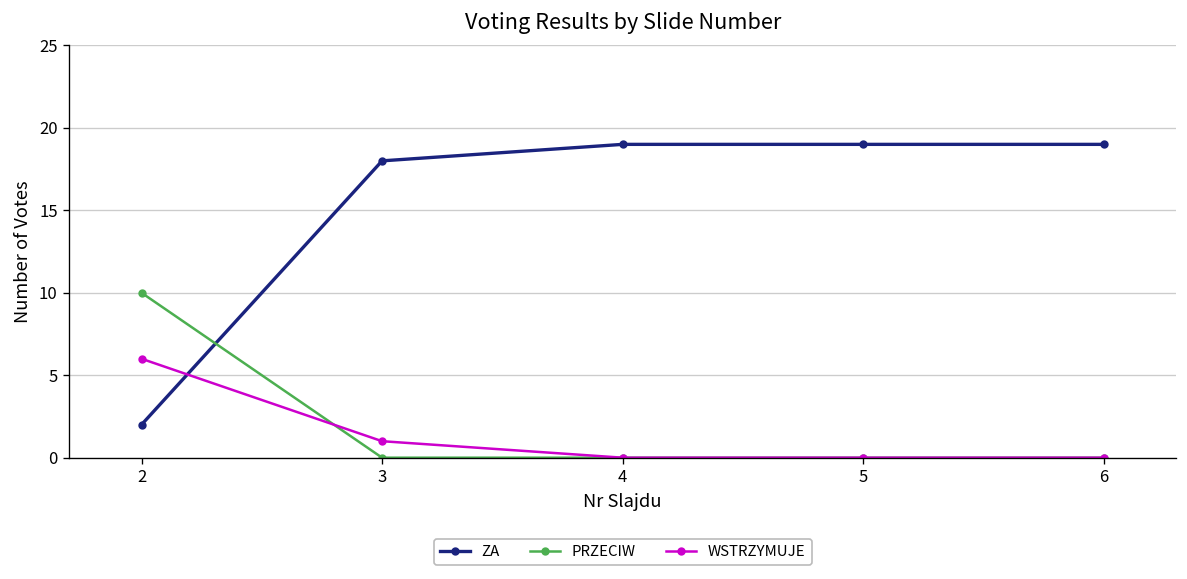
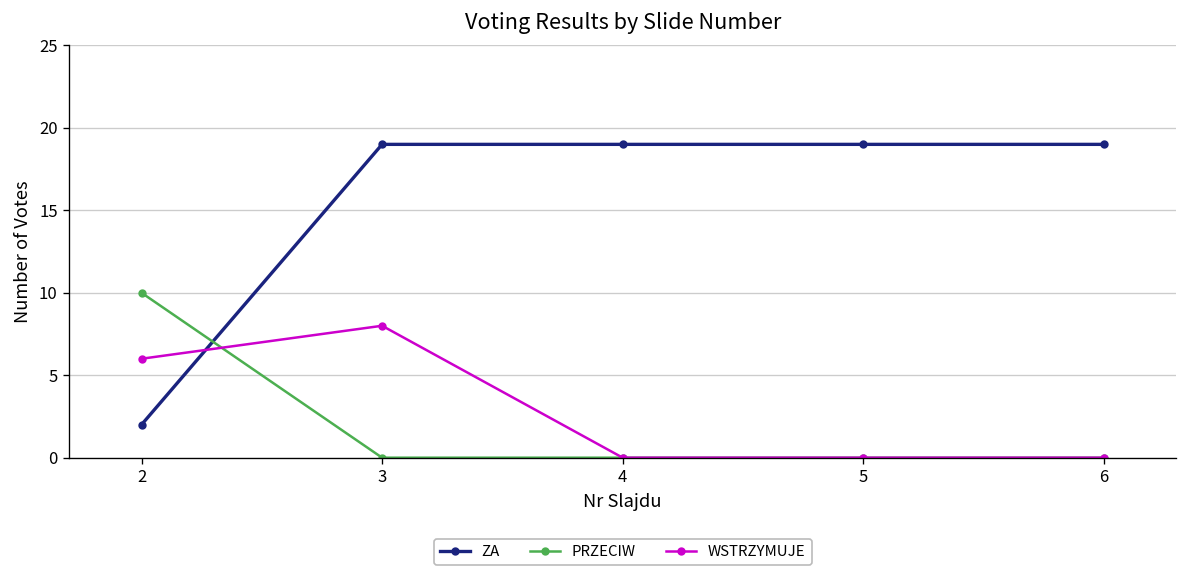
ZA, 3: 18 -> 19
WSTRZYMUJE, 3: 1 -> 8
